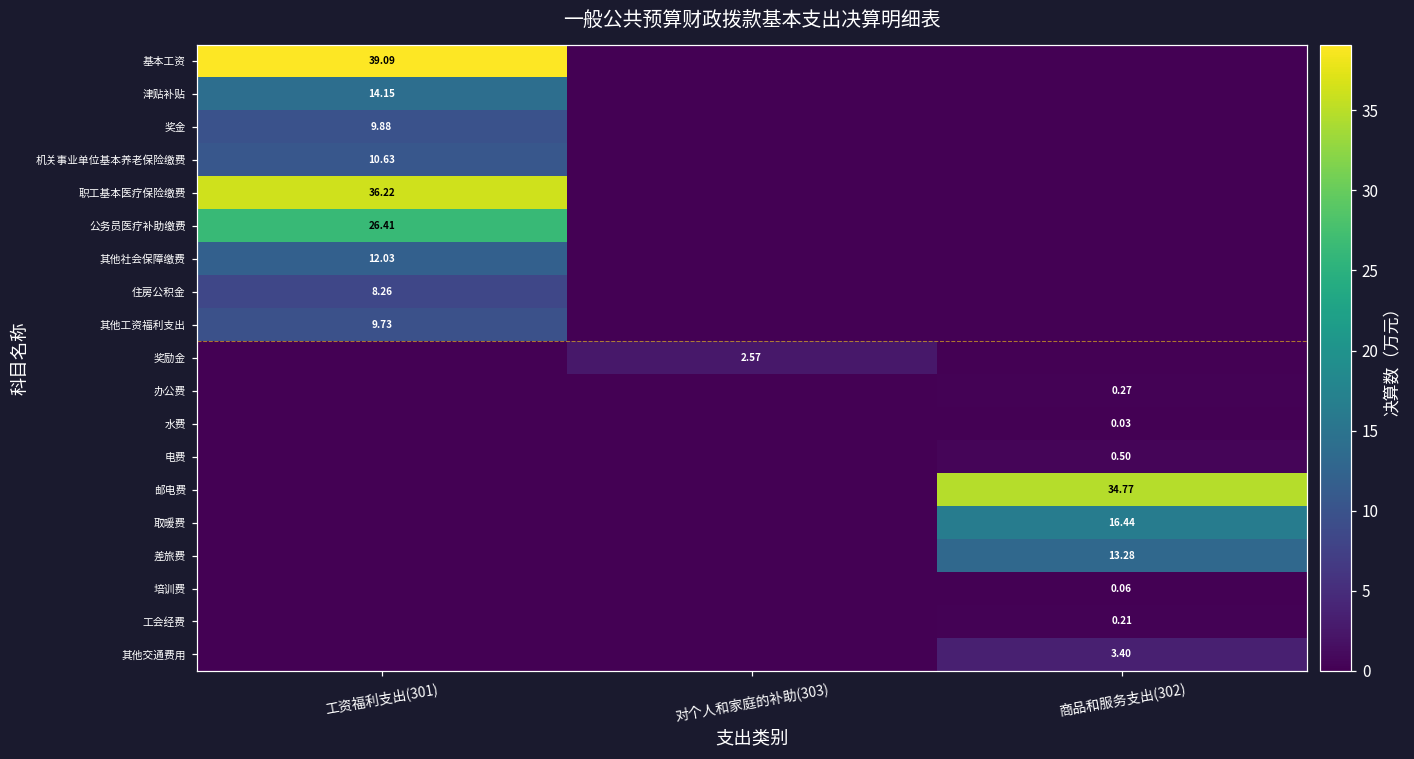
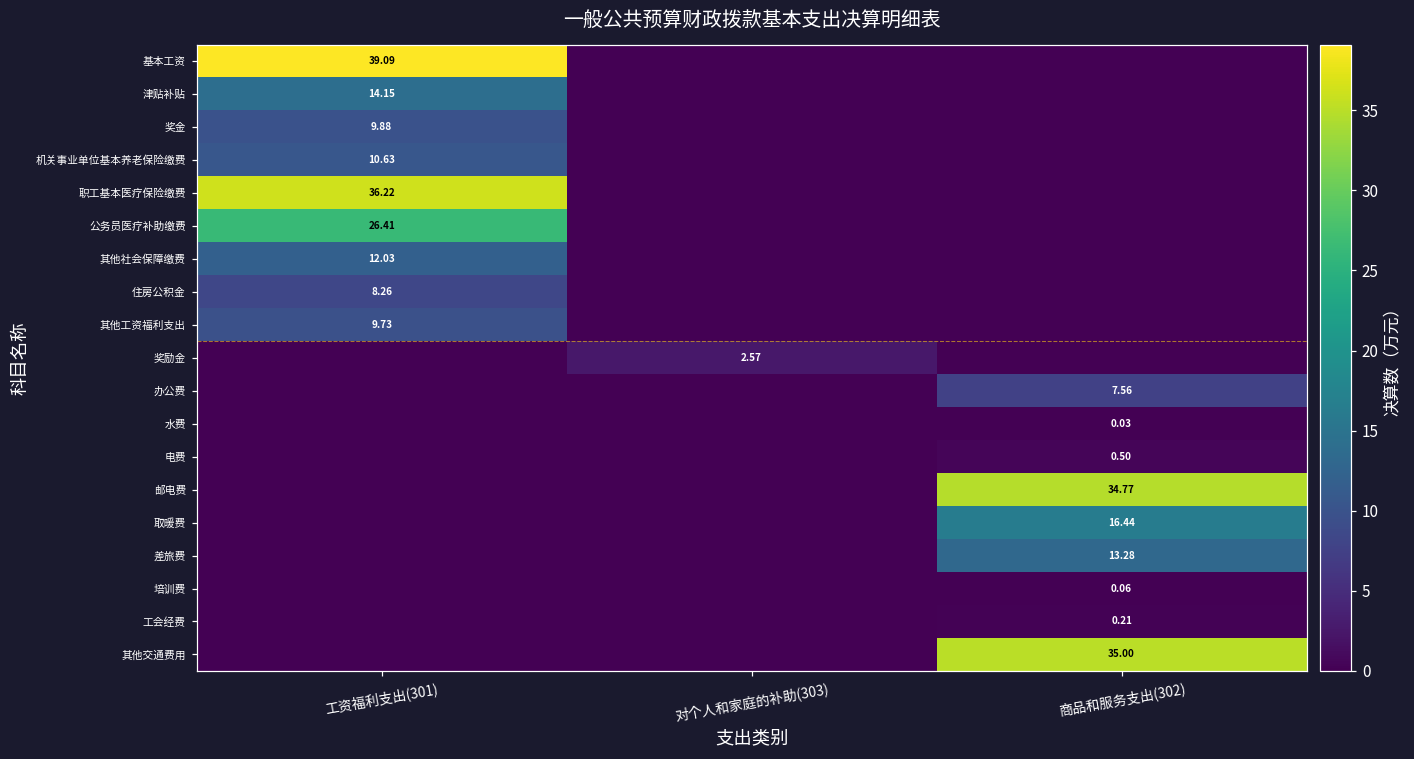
办公费, 商品和服务支出(302): 0.27 -> 7.56
其他交通费用, 商品和服务支出(302): 3.40 -> 35.00
